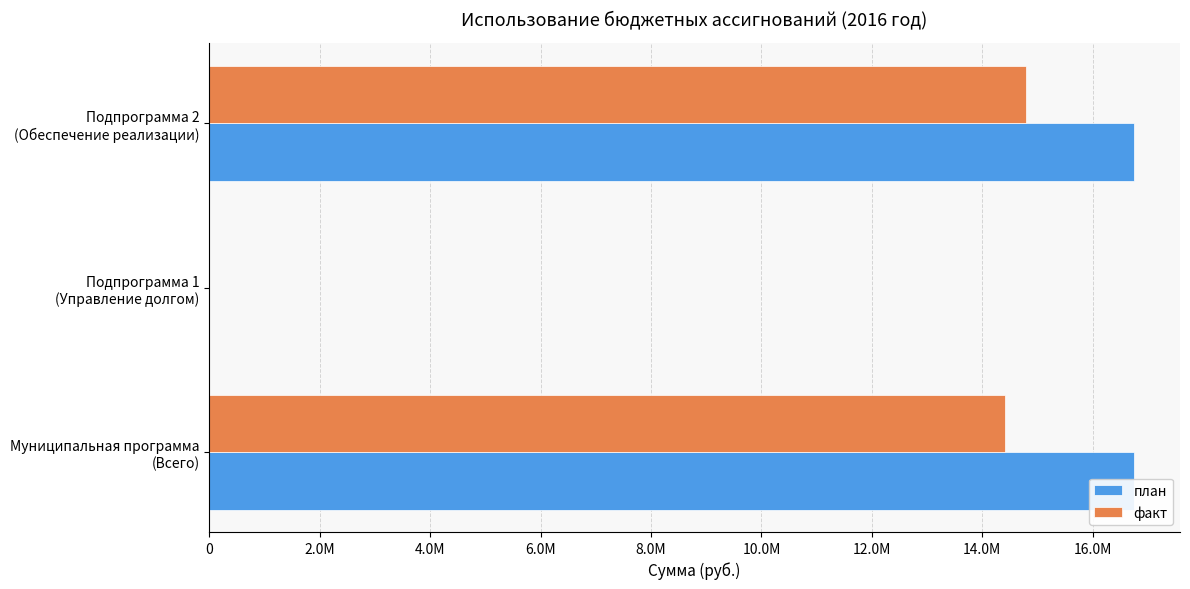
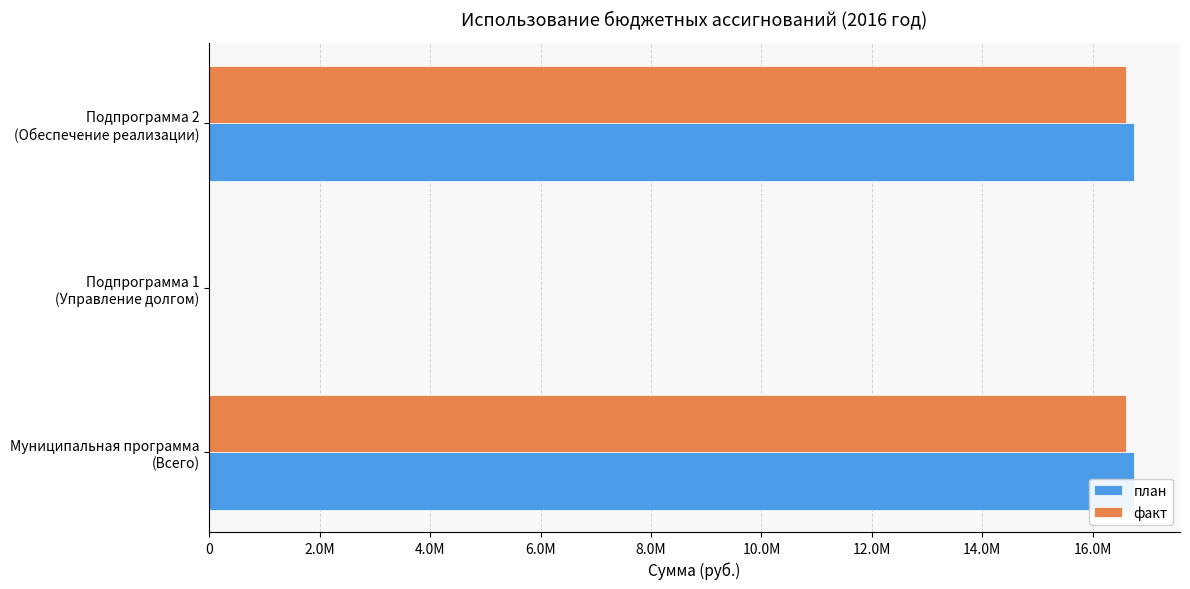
факт, Подпрограмма 2 (Обеспечение реализации): 14800000 -> 16600000
факт, Муниципальная программа (Всего): 14400000 -> 16600000
